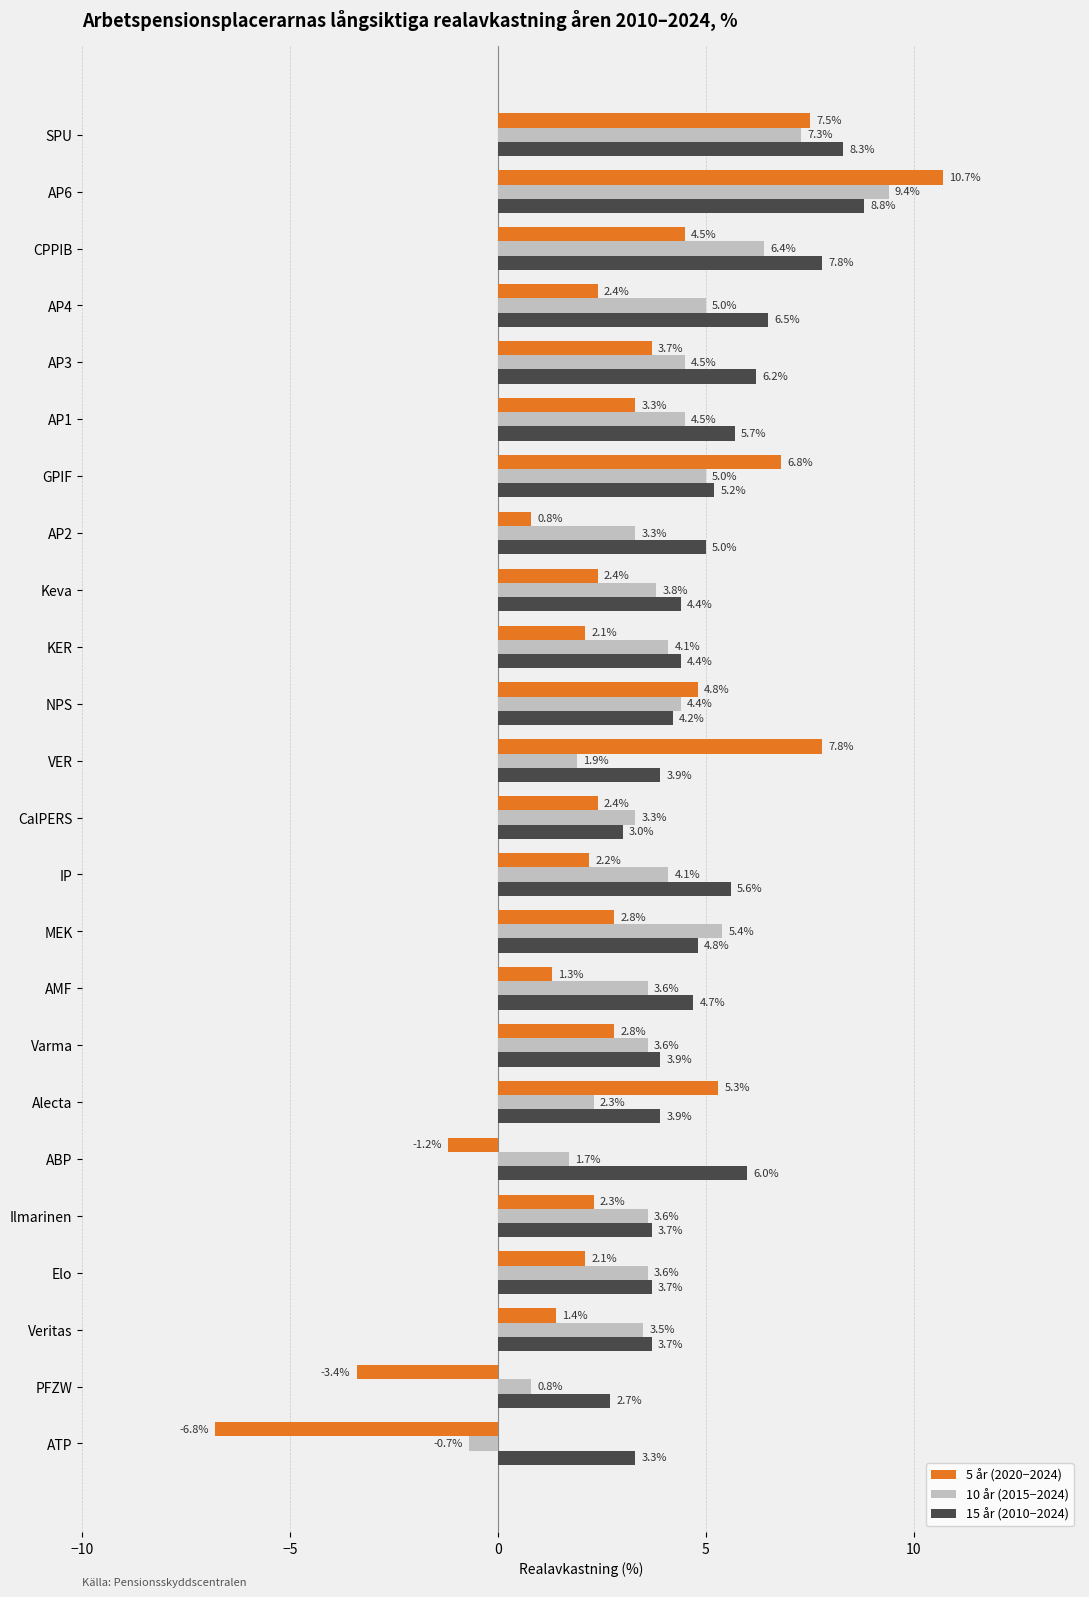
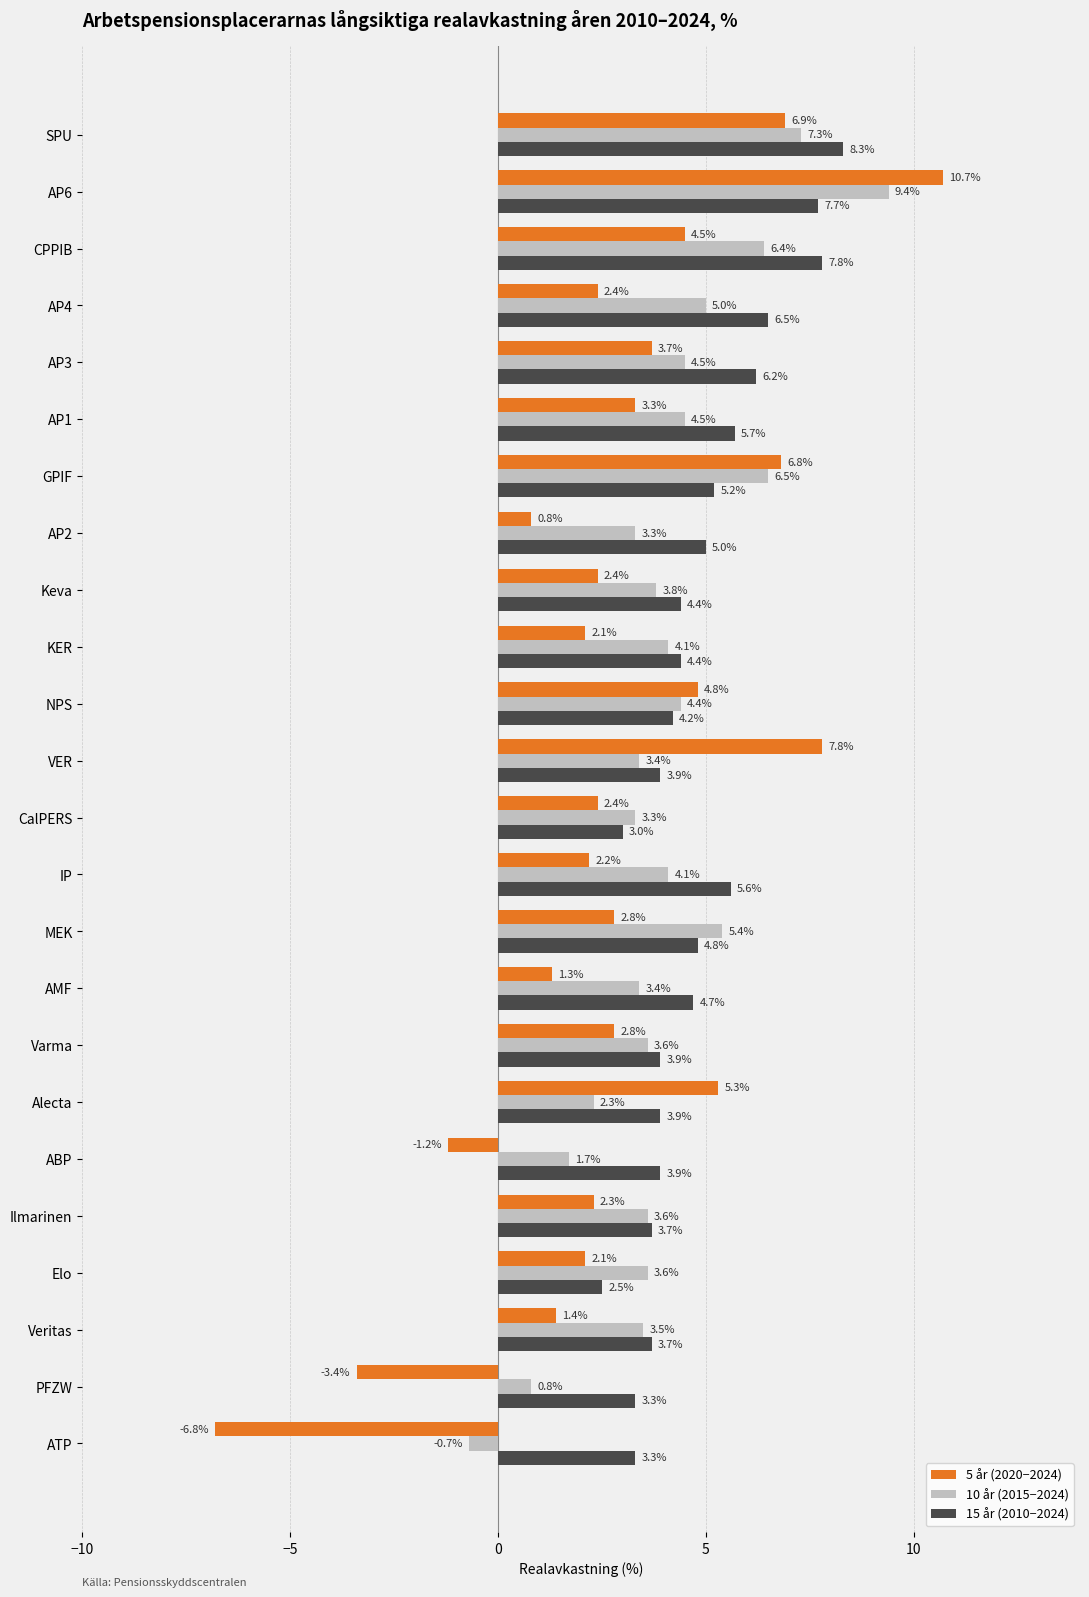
5 år (2020−2024), SPU: 7.5% -> 6.9%
15 år (2010−2024), AP6: 8.8% -> 7.7%
10 år (2015−2024), GPIF: 5.0% -> 6.5%
10 år (2015−2024), VER: 1.9% -> 3.4%
10 år (2015−2024), AMF: 3.6% -> 3.4%
15 år (2010−2024), ABP: 6.0% -> 3.9%
15 år (2010−2024), Elo: 3.7% -> 2.5%
15 år (2010−2024), PFZW: 2.7% -> 3.3%
